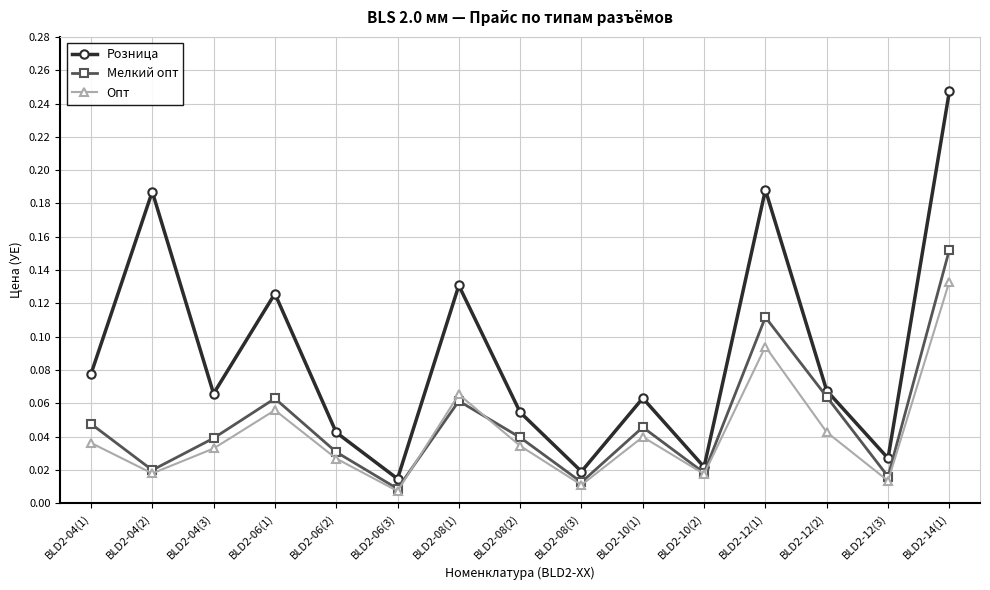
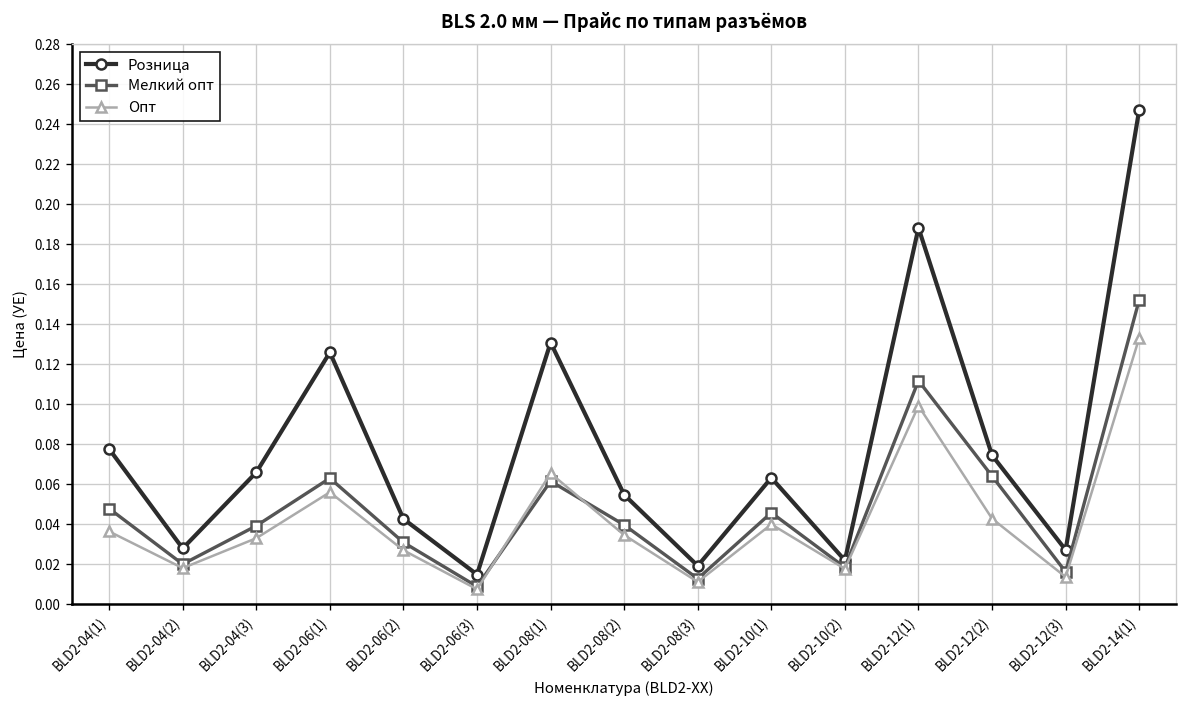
Розница, BLD2-04(2): 0.187 -> 0.028
Опт, BLD2-12(1): 0.094 -> 0.099
Розница, BLD2-12(2): 0.068 -> 0.074
